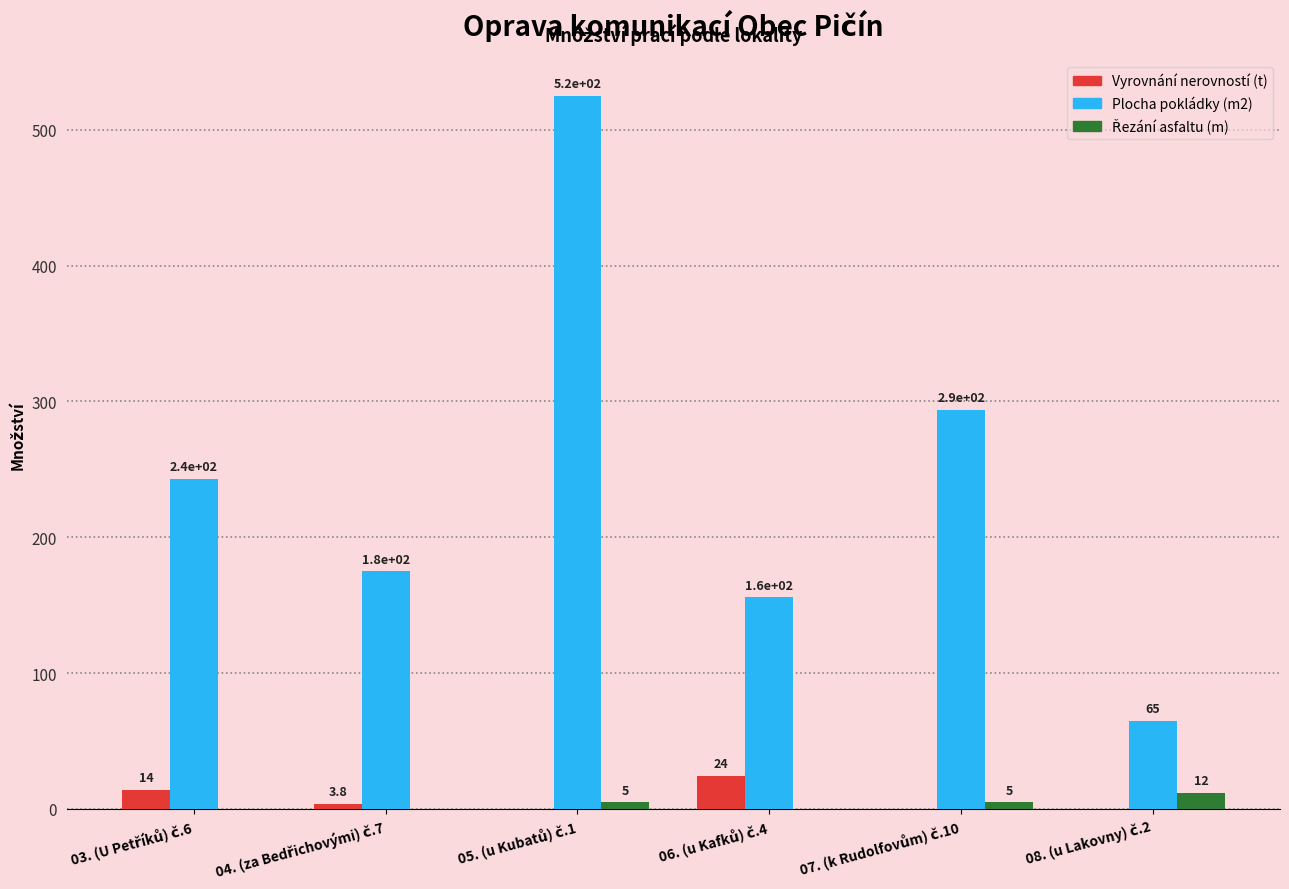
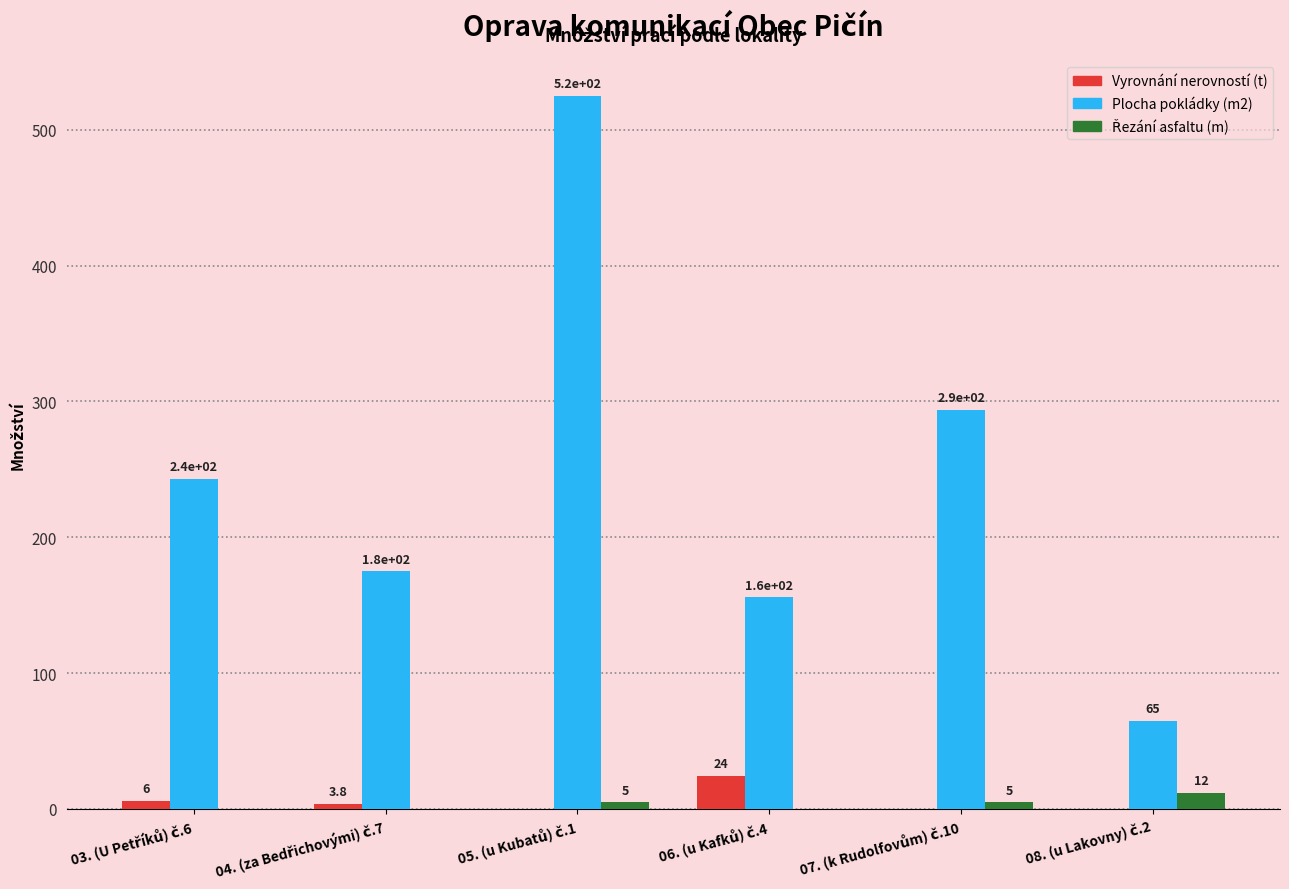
Vyrovnání nerovností (t), 03. (U Petříků) č.6: 14 -> 6
